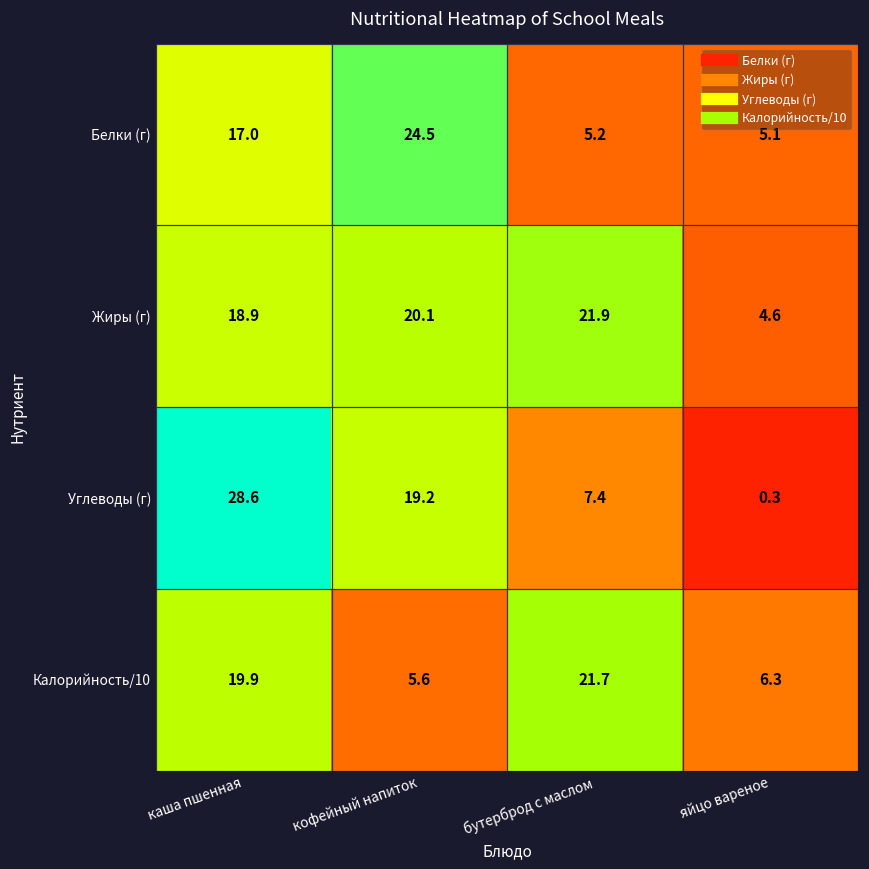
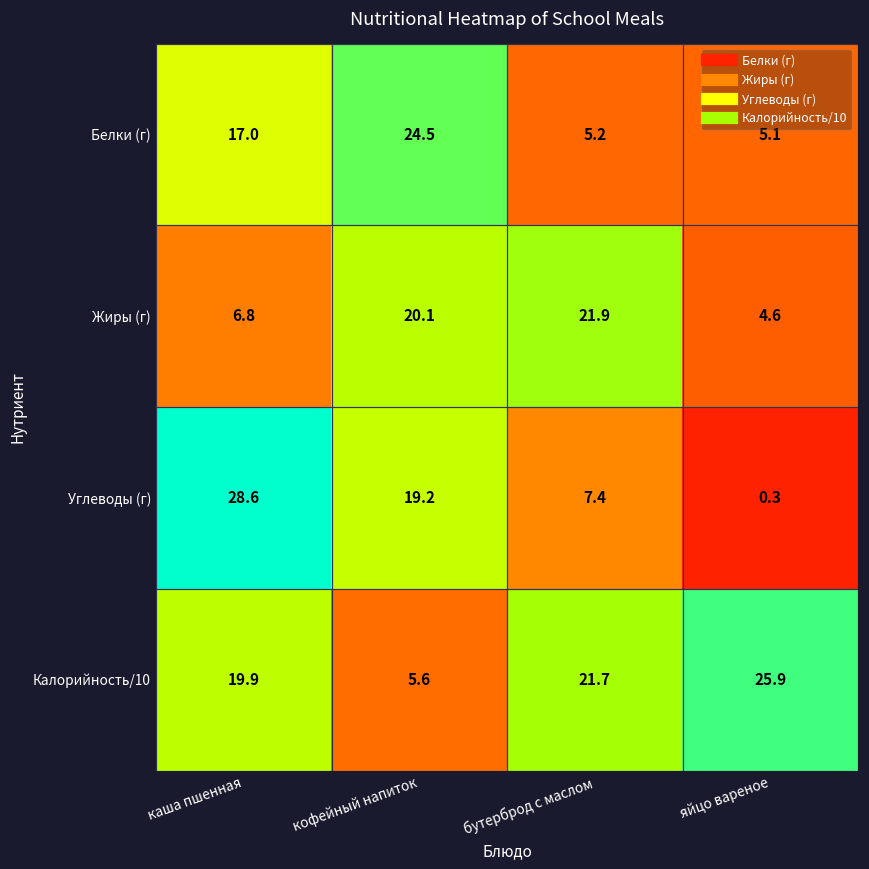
Жиры (г), каша пшенная: 18.9 -> 6.8
Калорийность/10, яйцо вареное: 6.3 -> 25.9
